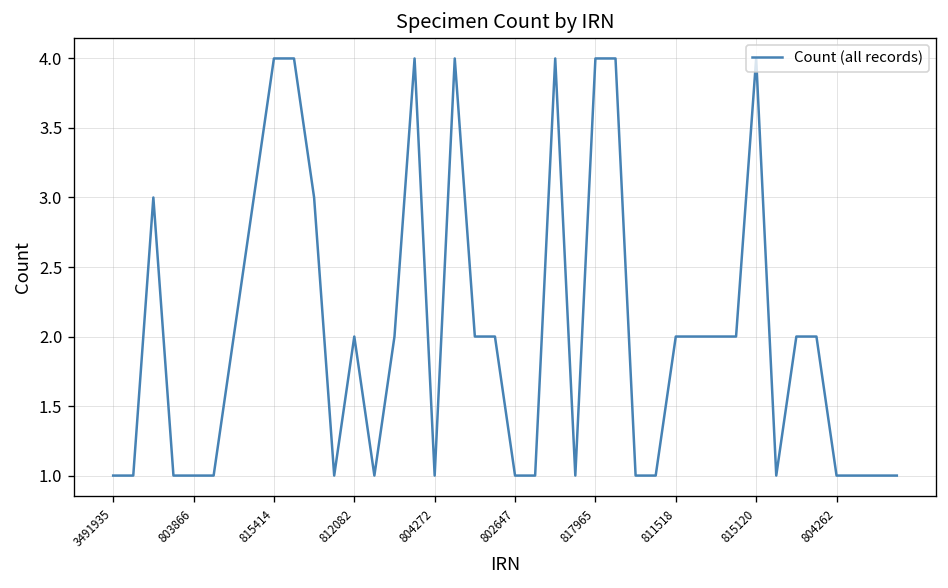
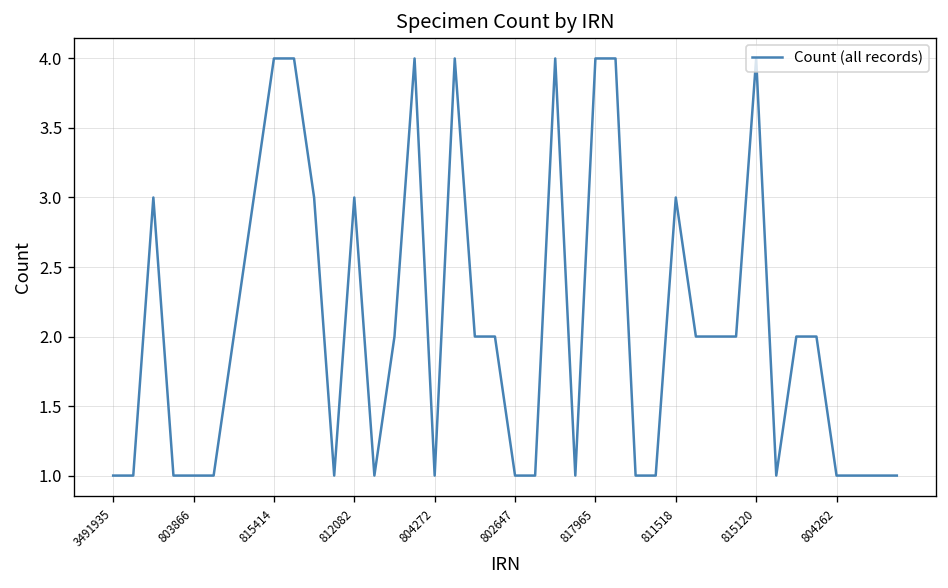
812082: 2 -> 3
811518: 2 -> 3
